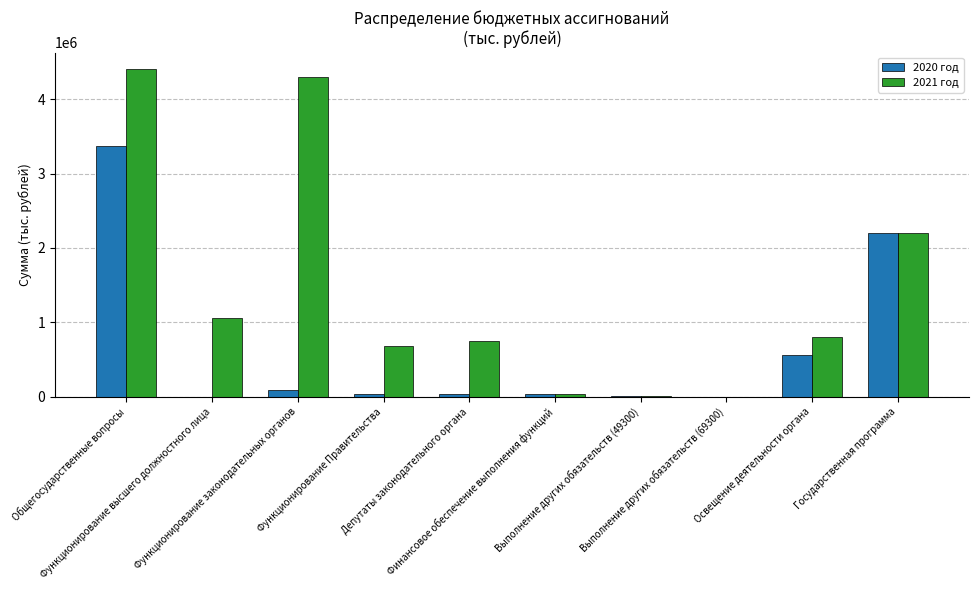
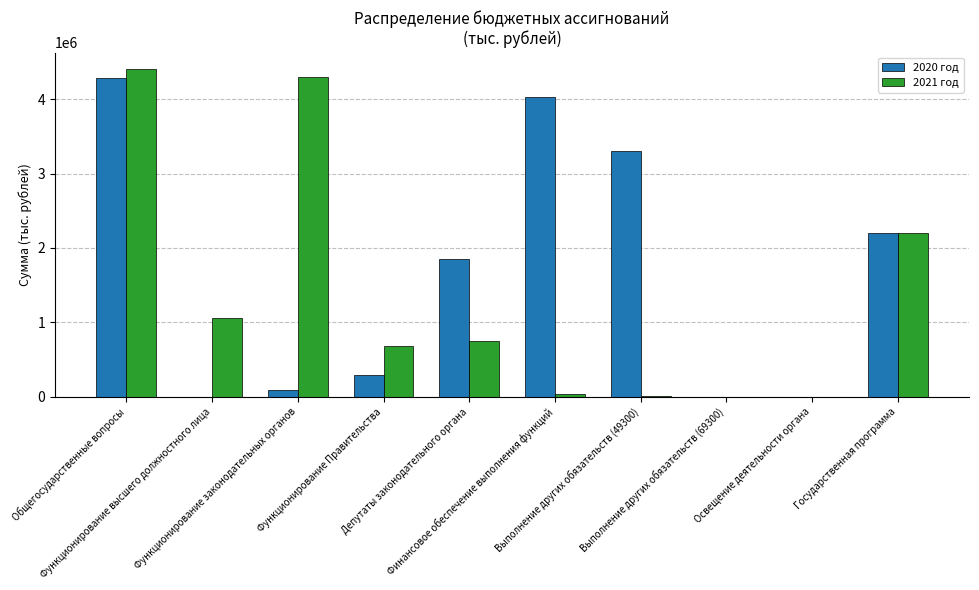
2020 год, Общегосударственные вопросы: 3400000 -> 4300000
2020 год, Функционирование Правительства: 0 -> 300000
2020 год, Депутаты законодательного органа: 0 -> 1900000
2020 год, Финансовое обеспечение выполнения функций: 0 -> 4000000
2020 год, Выполнение других обязательств (49300): 0 -> 3300000
2020 год, Освещение деятельности органа: 600000 -> 0
2021 год, Освещение деятельности органа: 800000 -> 0
